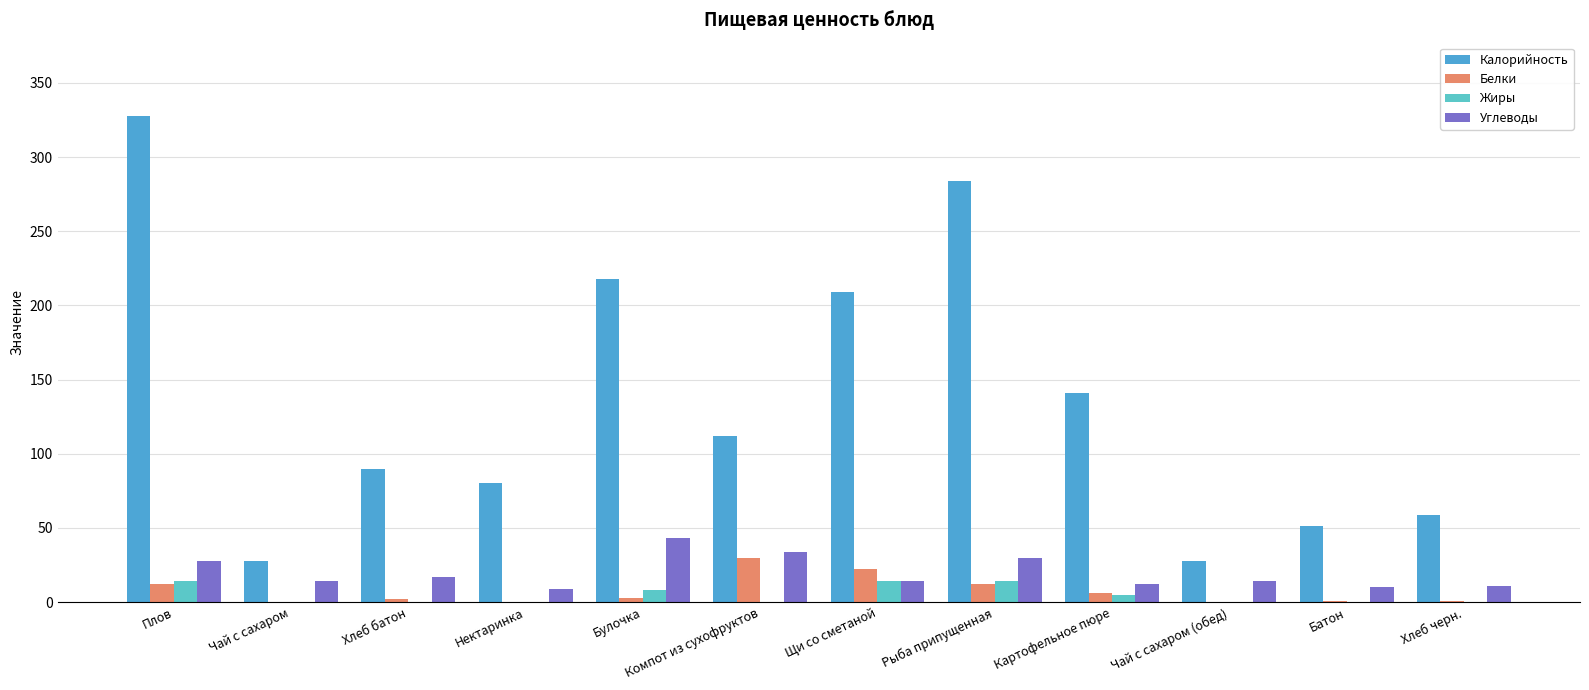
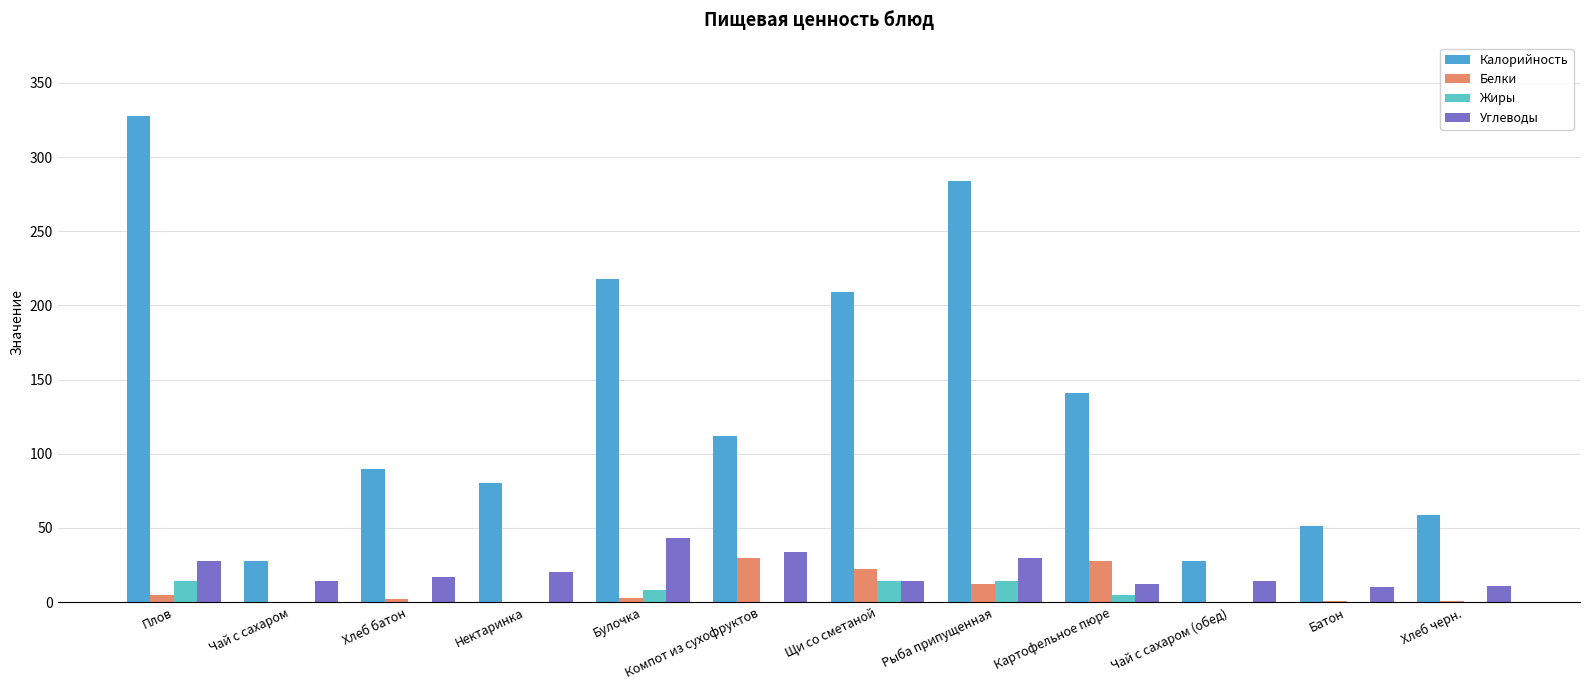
Белки, Плов: 12 -> 5
Углеводы, Нектаринка: 9 -> 20
Белки, Картофельное пюре: 6 -> 28
